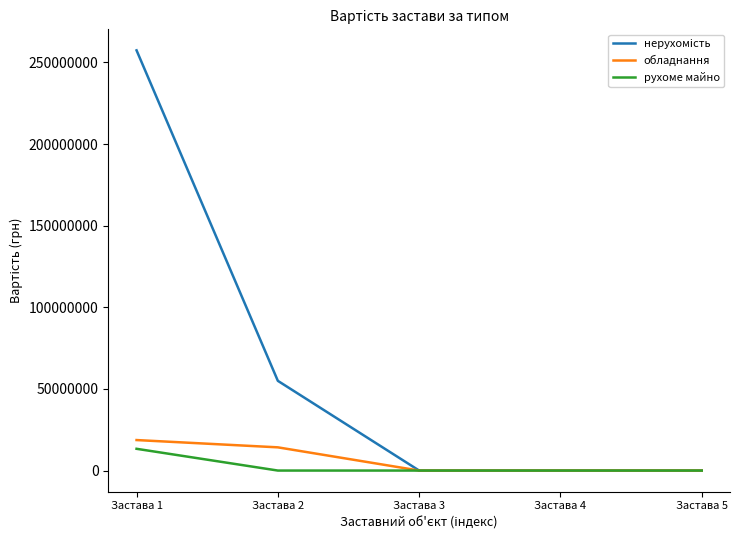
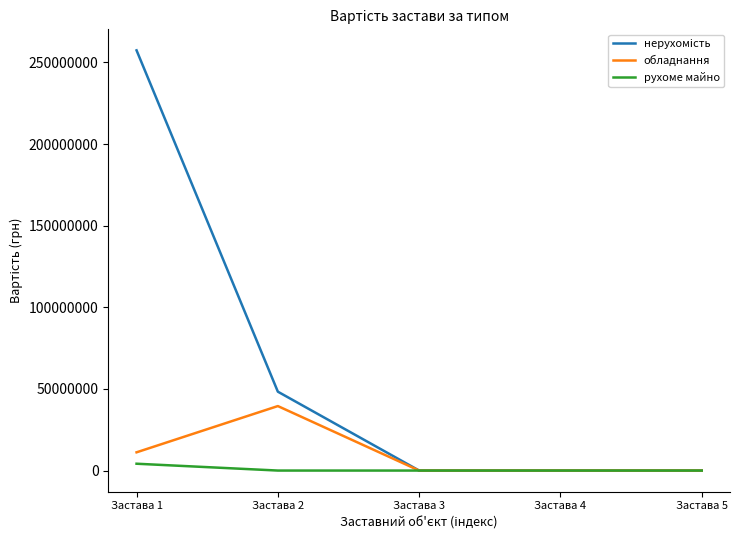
обладнання, Застава 1: 19000000 -> 11000000
рухоме майно, Застава 1: 13000000 -> 4000000
нерухомість, Застава 2: 55000000 -> 48000000
обладнання, Застава 2: 14000000 -> 40000000
